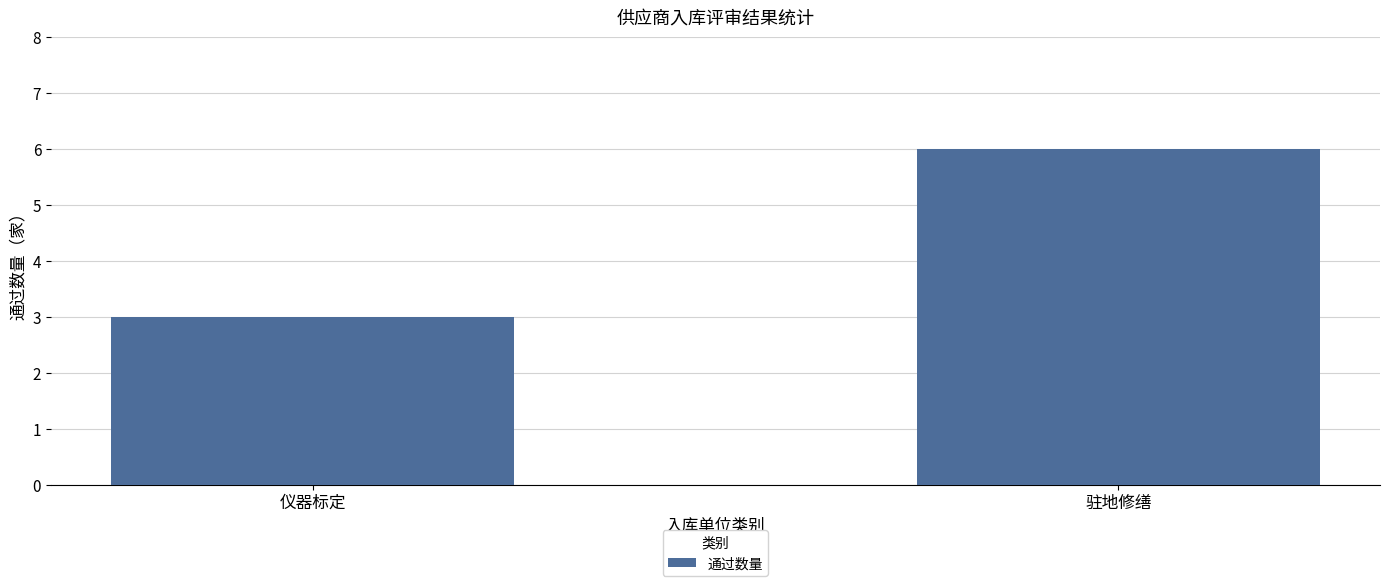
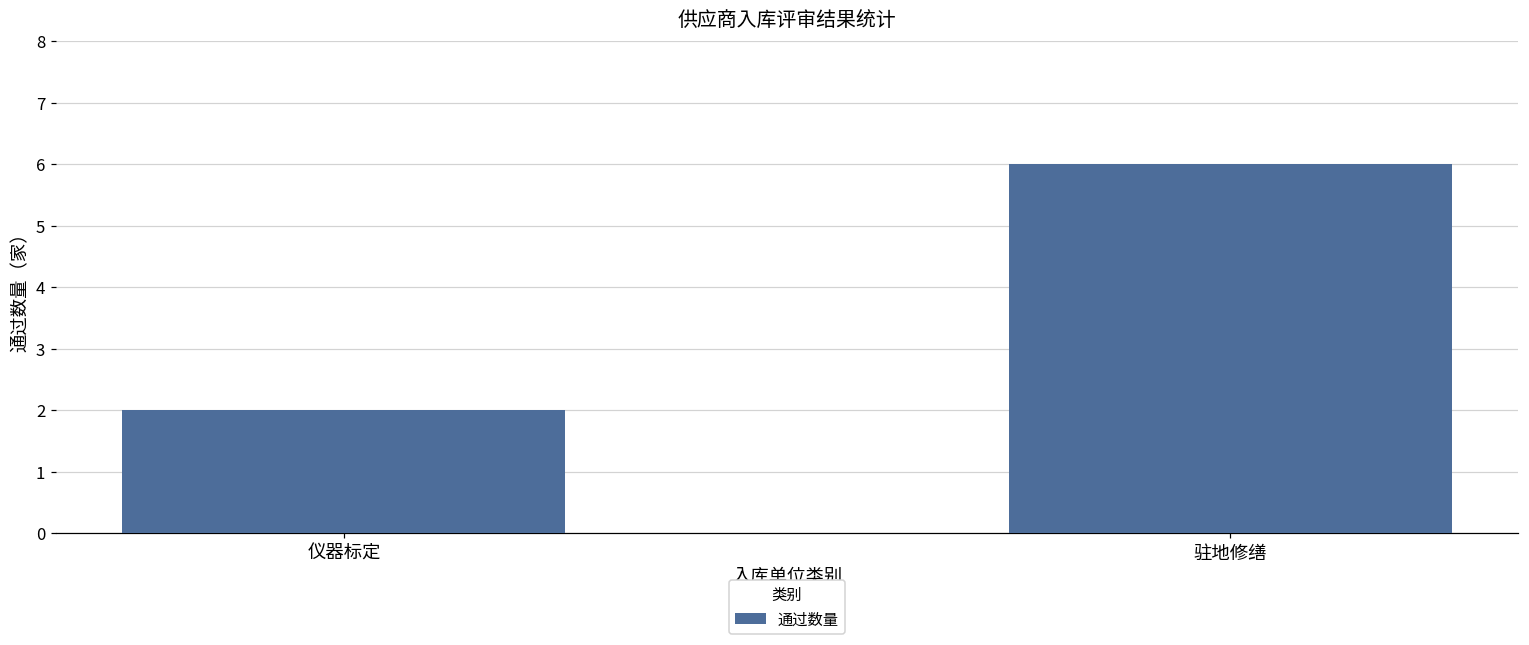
仪器标定: 3 -> 2
